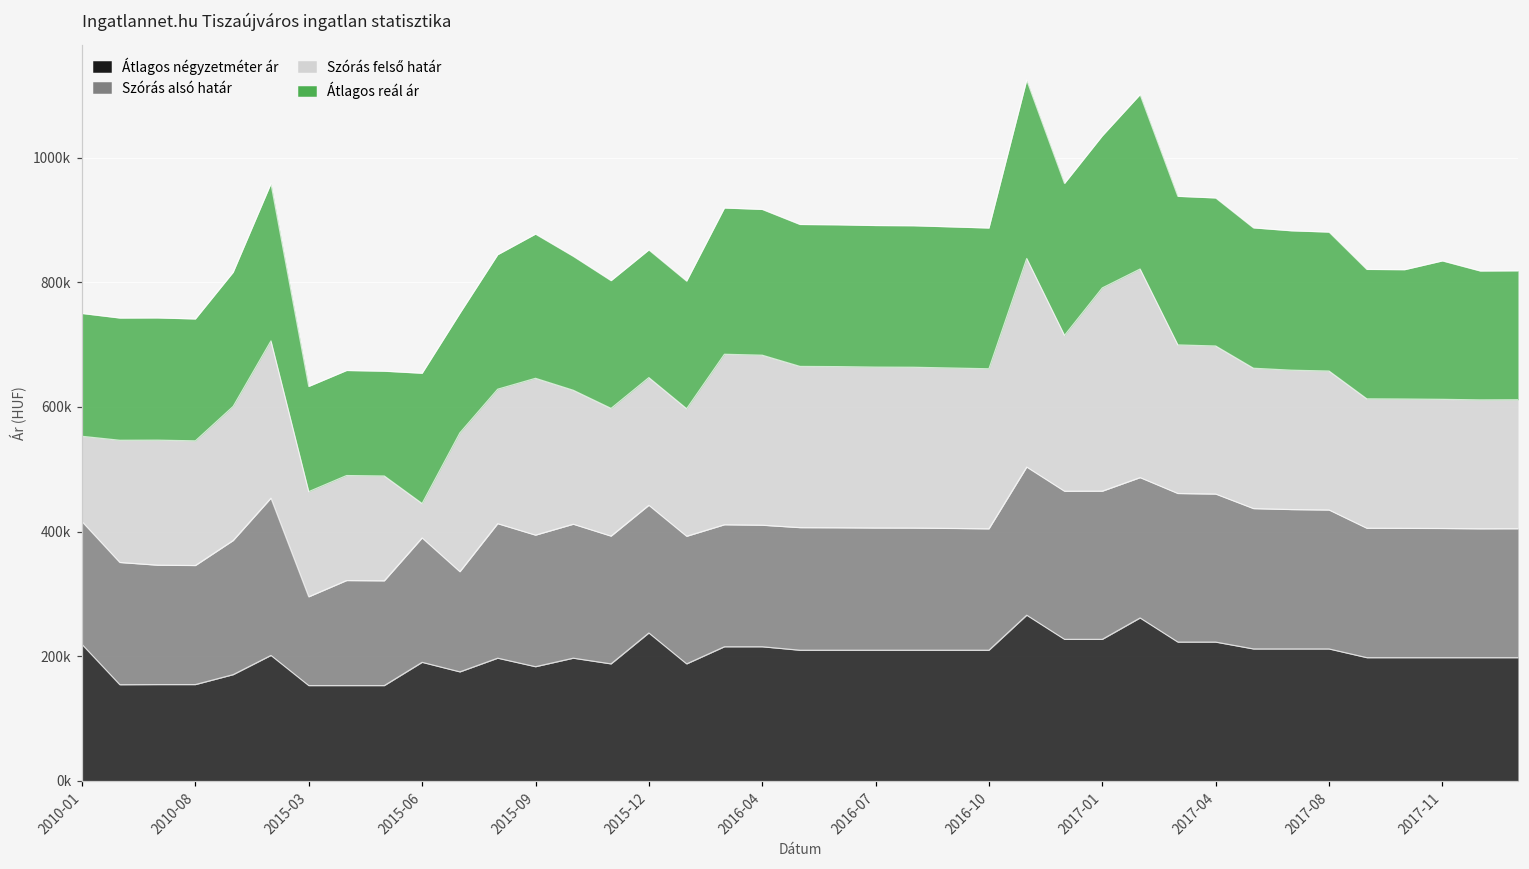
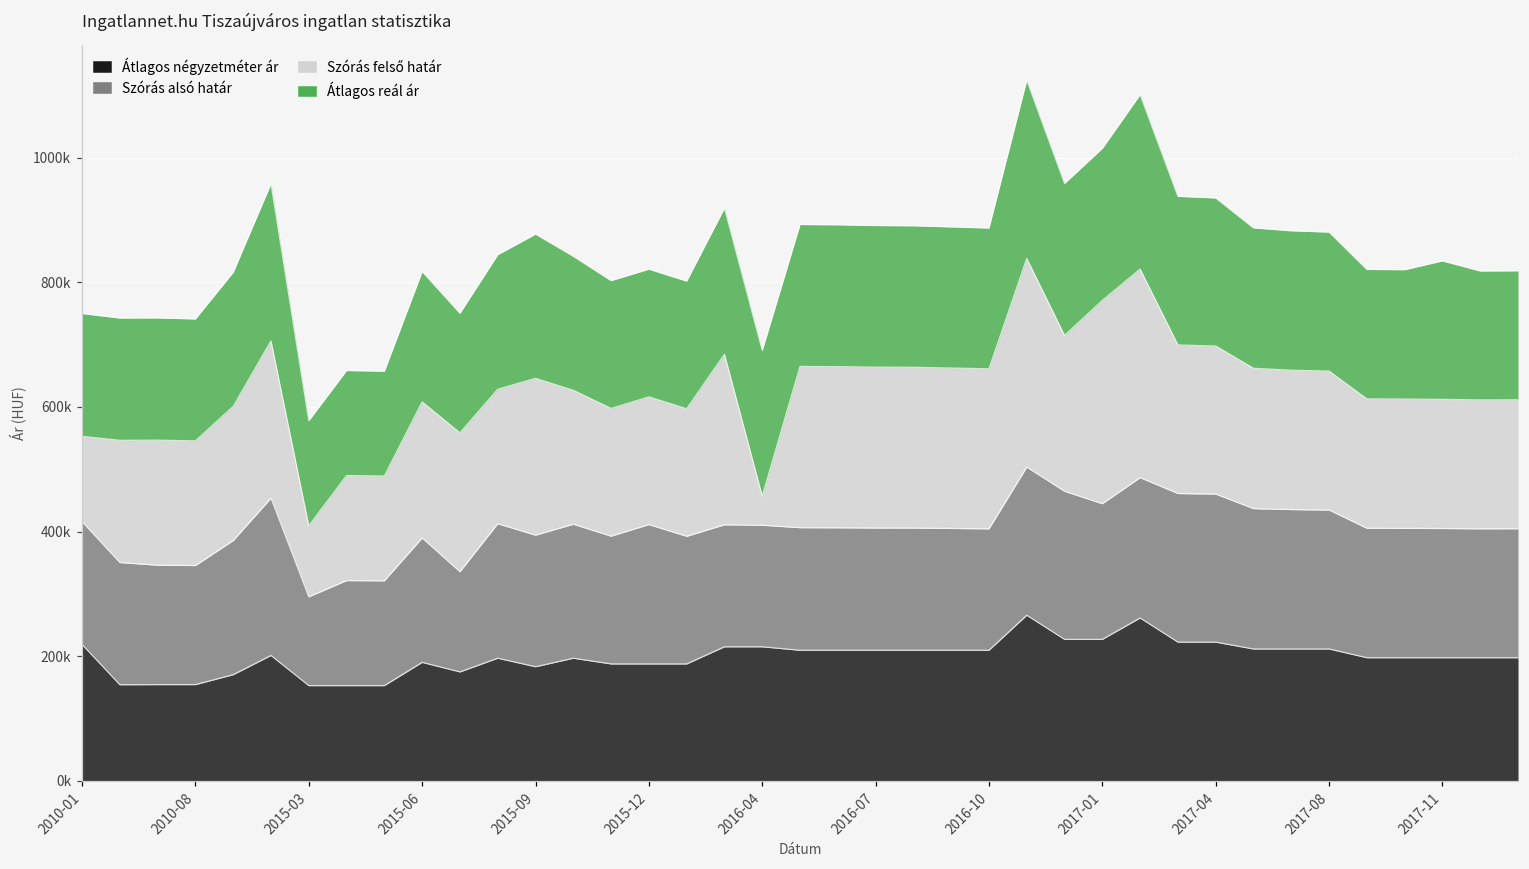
Szórás felső határ, 2015-03: 170000 -> 110000
Szórás felső határ, 2015-06: 60000 -> 220000
Átlagos négyzetméter ár, 2015-12: 240000 -> 190000
Szórás alsó határ, 2015-12: 210000 -> 220000
Szórás felső határ, 2016-04: 270000 -> 50000
Szórás alsó határ, 2017-01: 240000 -> 220000
